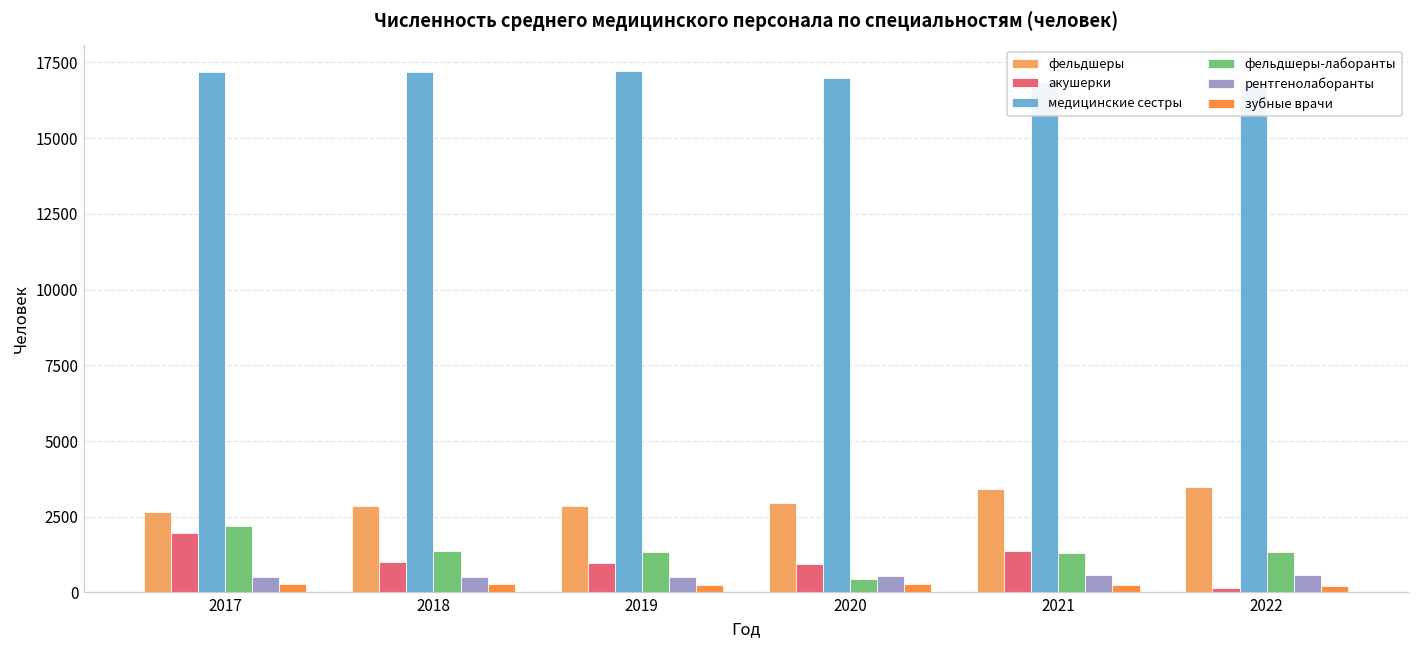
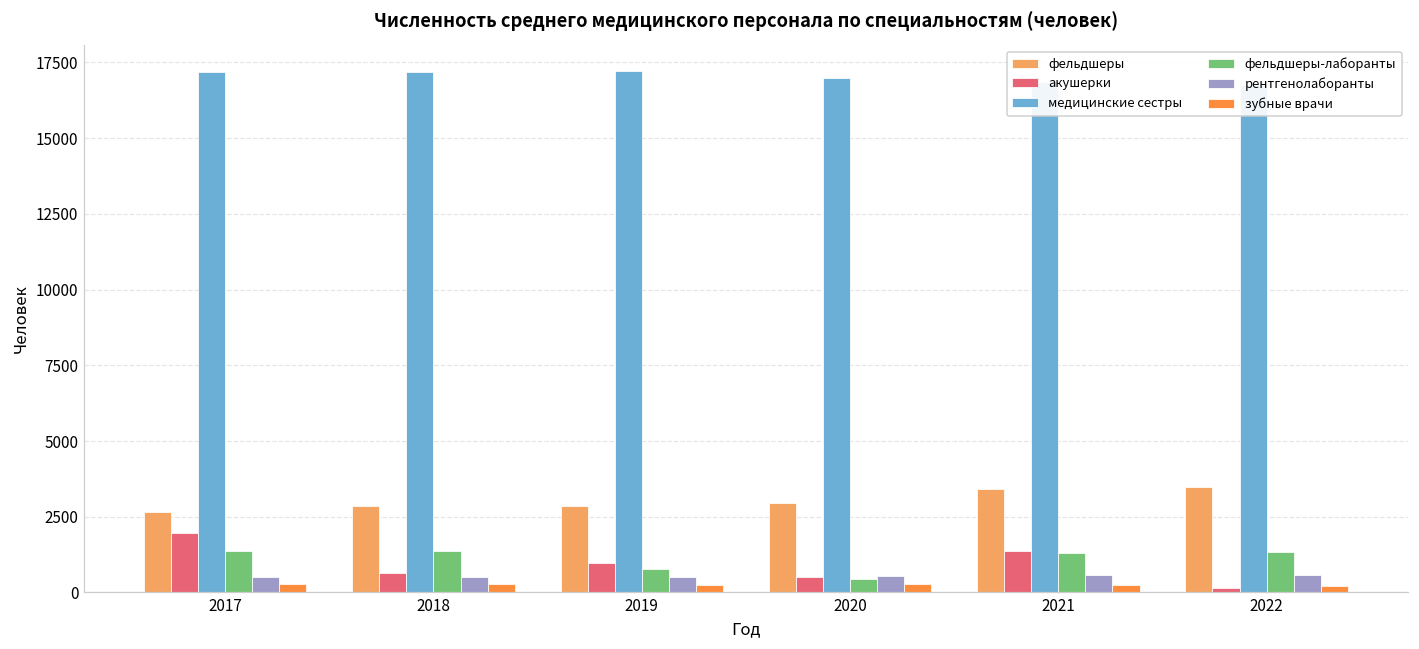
фельдшеры-лаборанты, 2017: 2200 -> 1400
акушерки, 2018: 1000 -> 600
фельдшеры-лаборанты, 2019: 1300 -> 800
акушерки, 2020: 1000 -> 500
